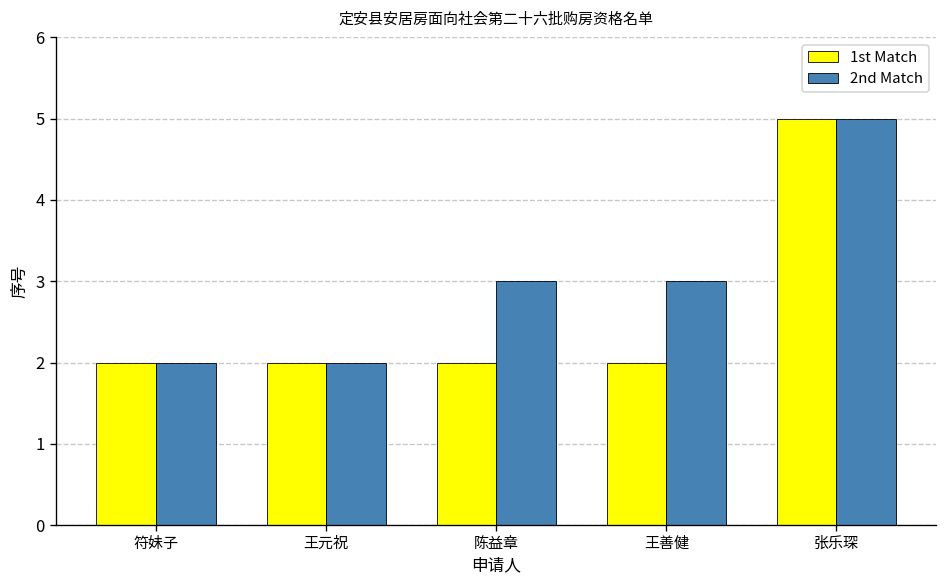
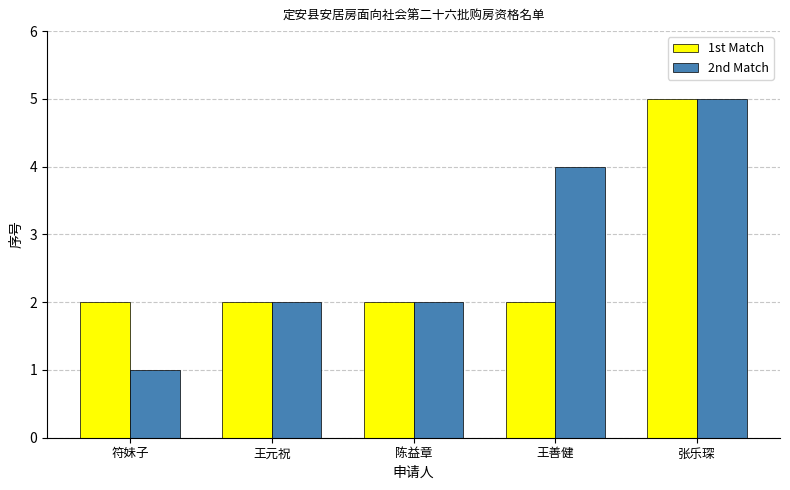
2nd Match, 符妹子: 2 -> 1
2nd Match, 陈益章: 3 -> 2
2nd Match, 王善健: 3 -> 4
